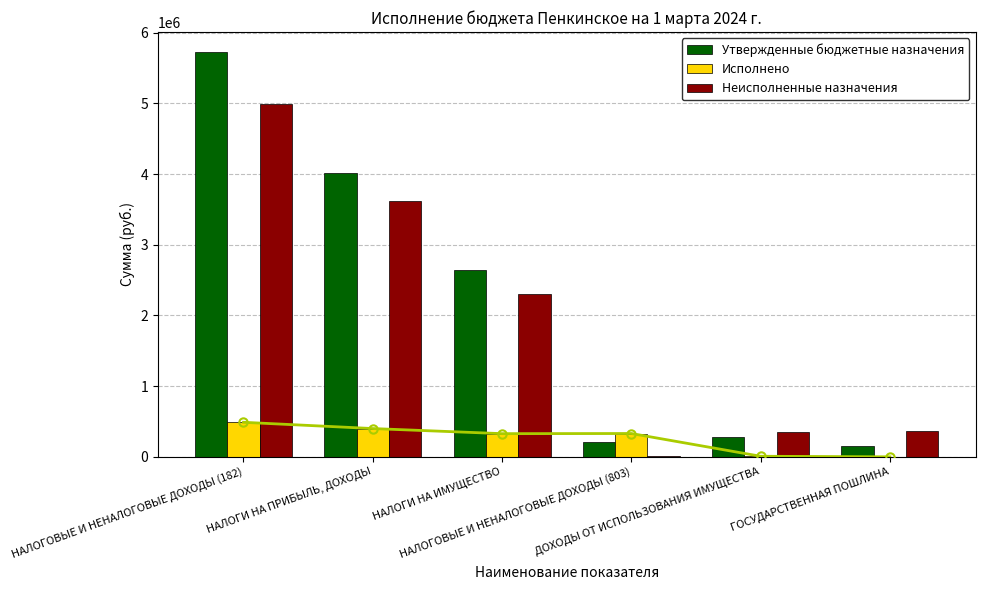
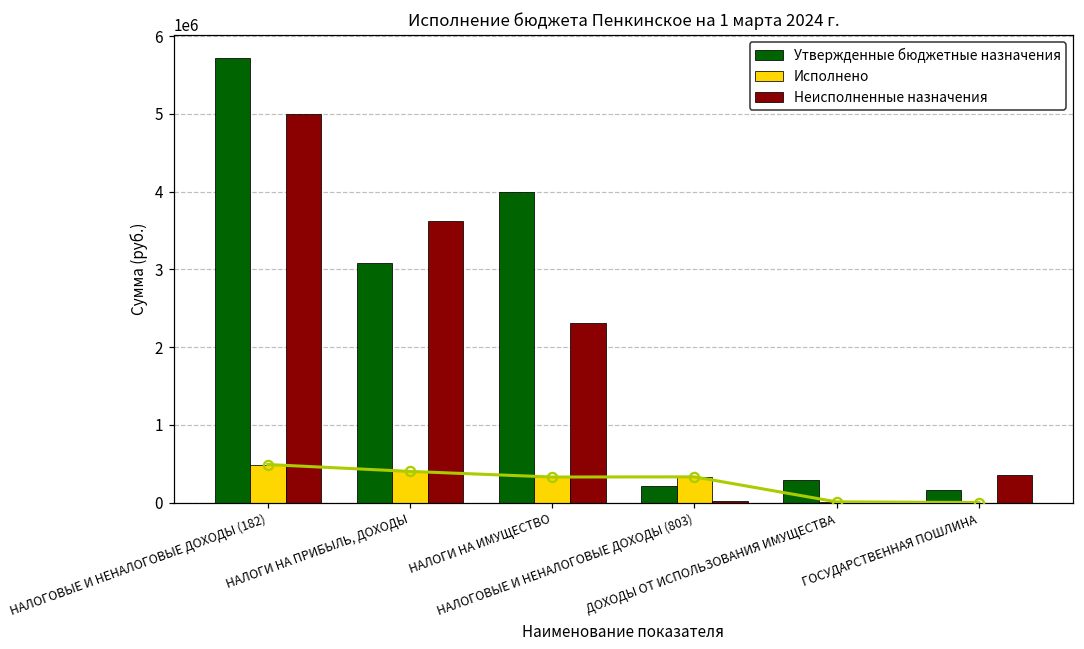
Утвержденные бюджетные назначения, НАЛОГИ НА ПРИБЫЛЬ, ДОХОДЫ: 4000000 -> 3100000
Утвержденные бюджетные назначения, НАЛОГИ НА ИМУЩЕСТВО: 2600000 -> 4000000
Неисполненные назначения, ДОХОДЫ ОТ ИСПОЛЬЗОВАНИЯ ИМУЩЕСТВА: 300000 -> 0
